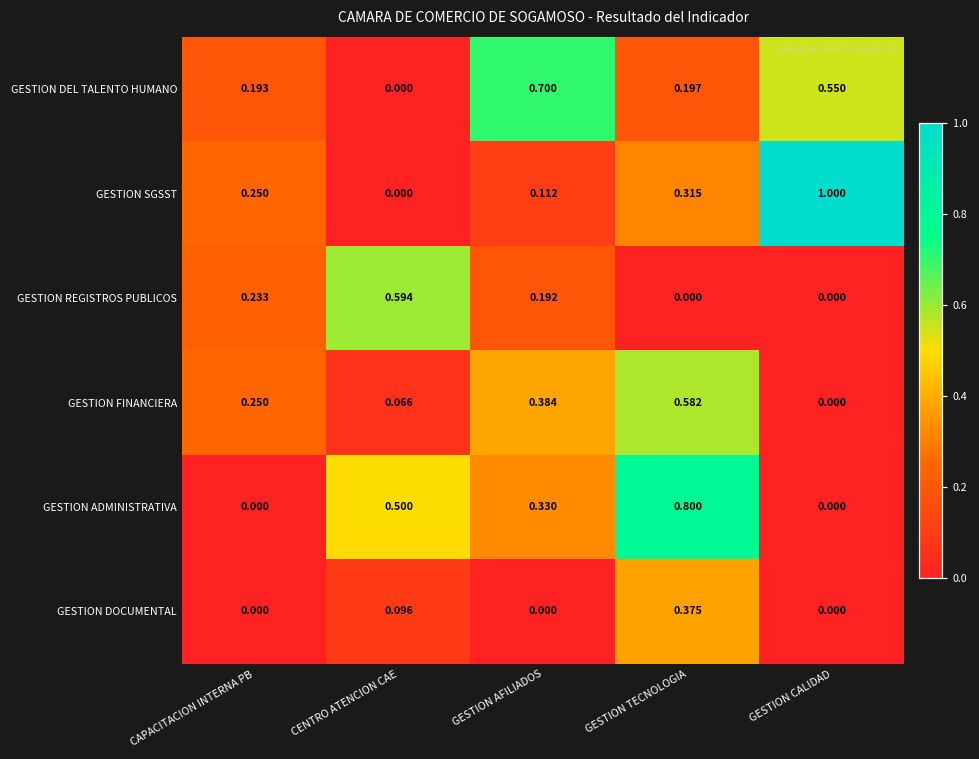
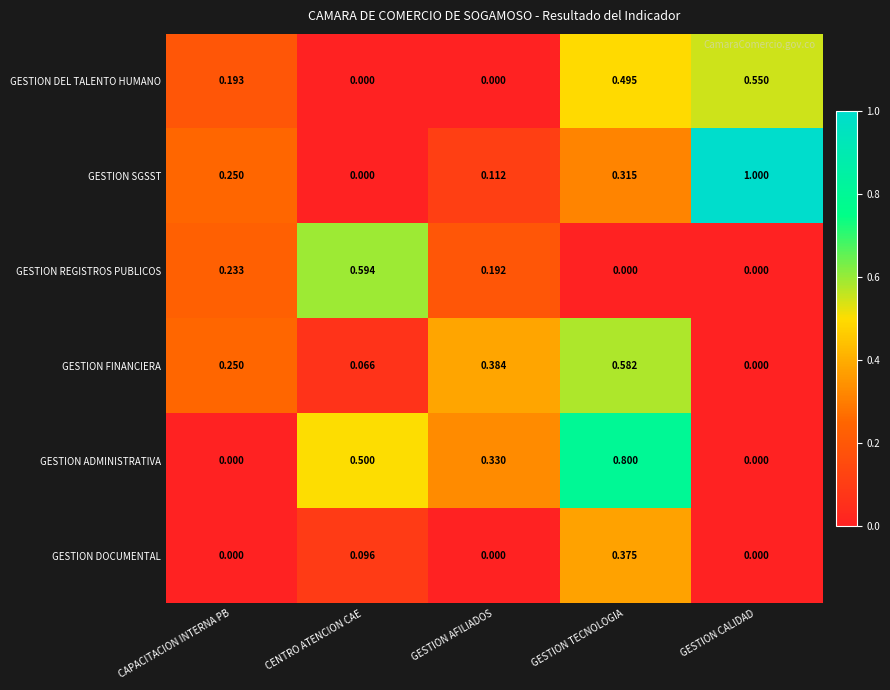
GESTION DEL TALENTO HUMANO, GESTION AFILIADOS: 0.700 -> 0.000
GESTION DEL TALENTO HUMANO, GESTION TECNOLOGIA: 0.197 -> 0.495
